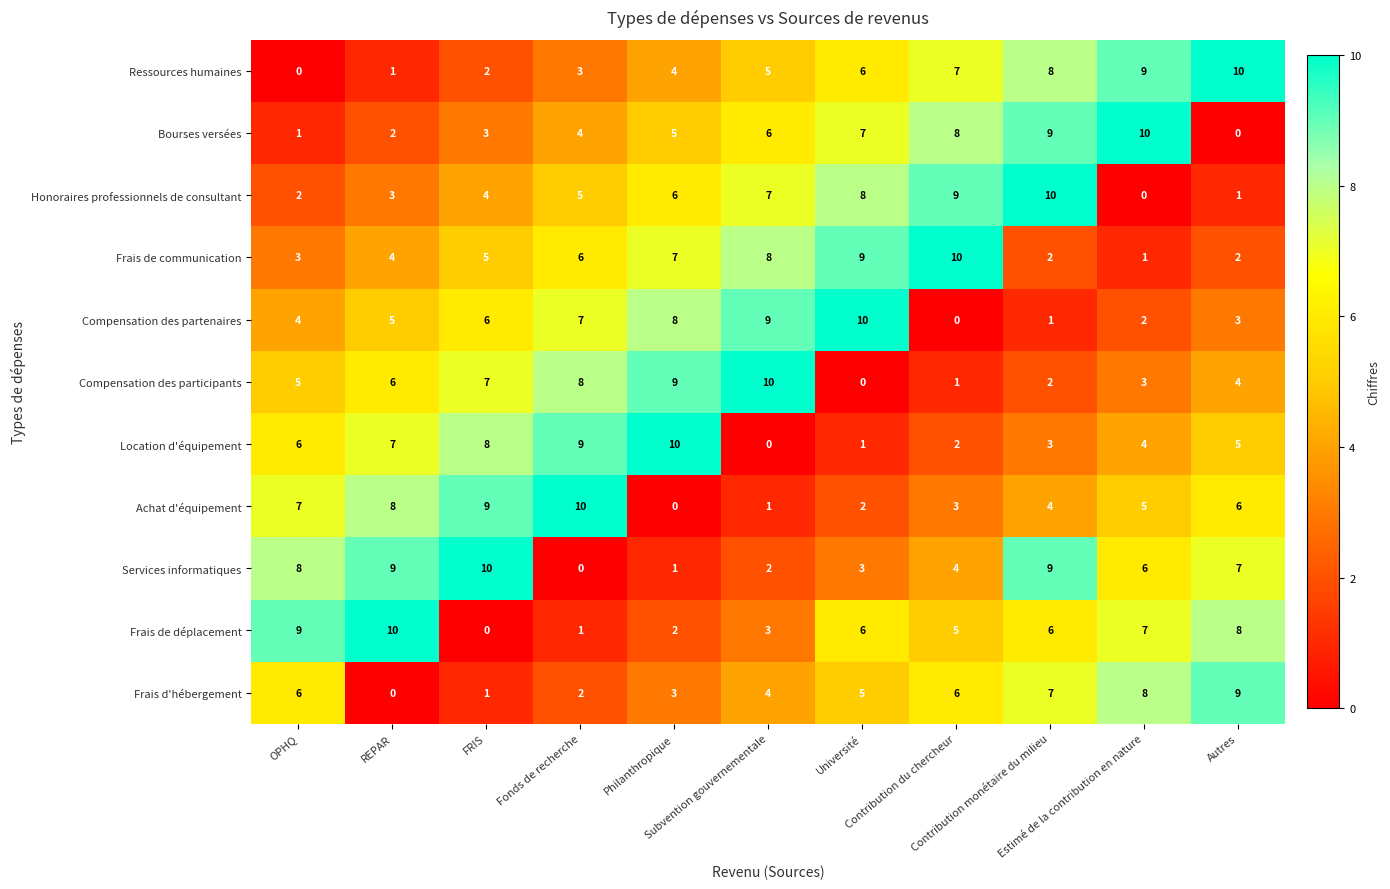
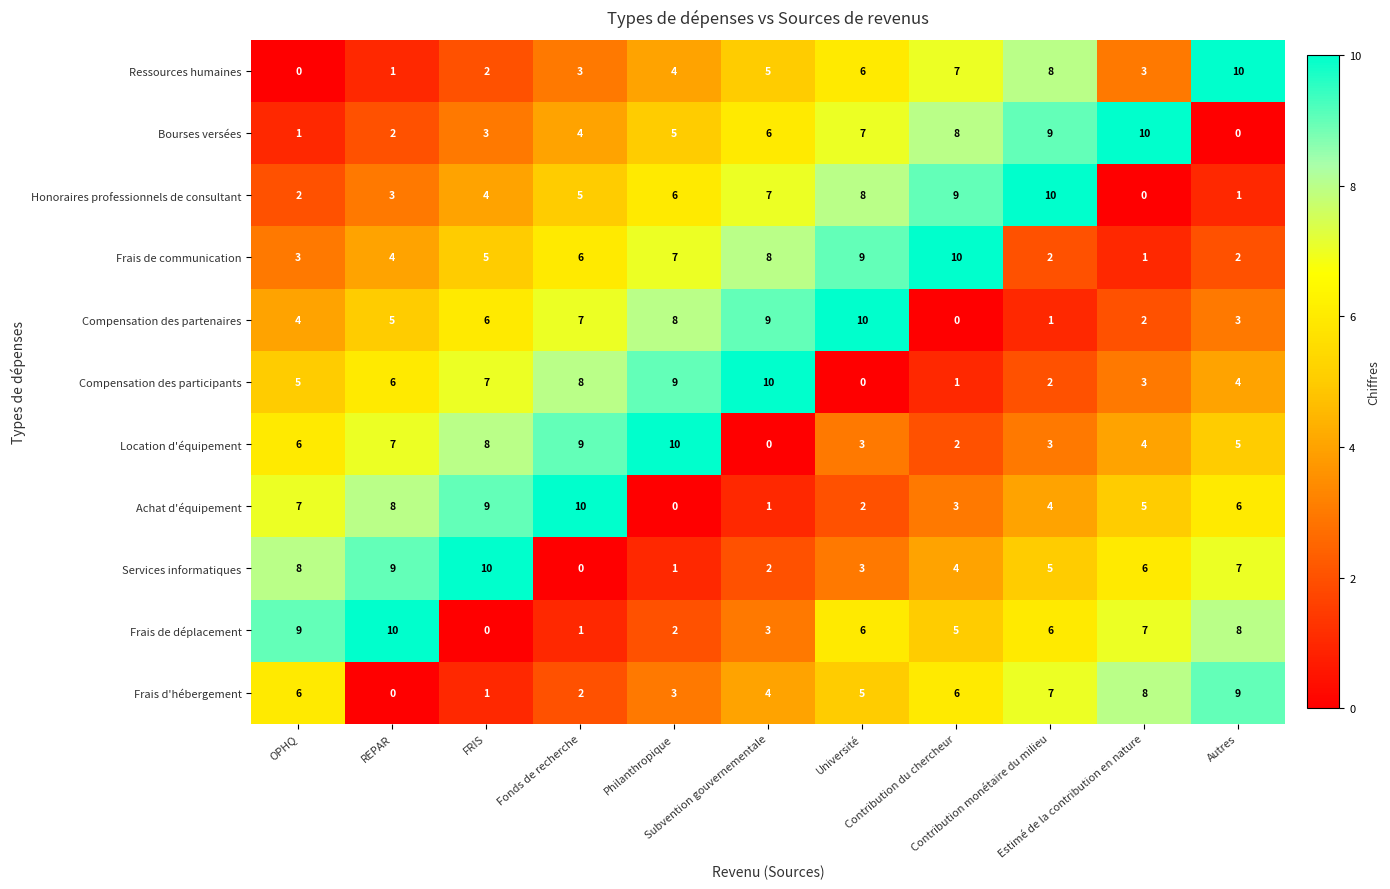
Ressources humaines, Estimé de la contribution en nature: 9 -> 3
Location d'équipement, Université: 1 -> 3
Services informatiques, Contribution monétaire du milieu: 9 -> 5
